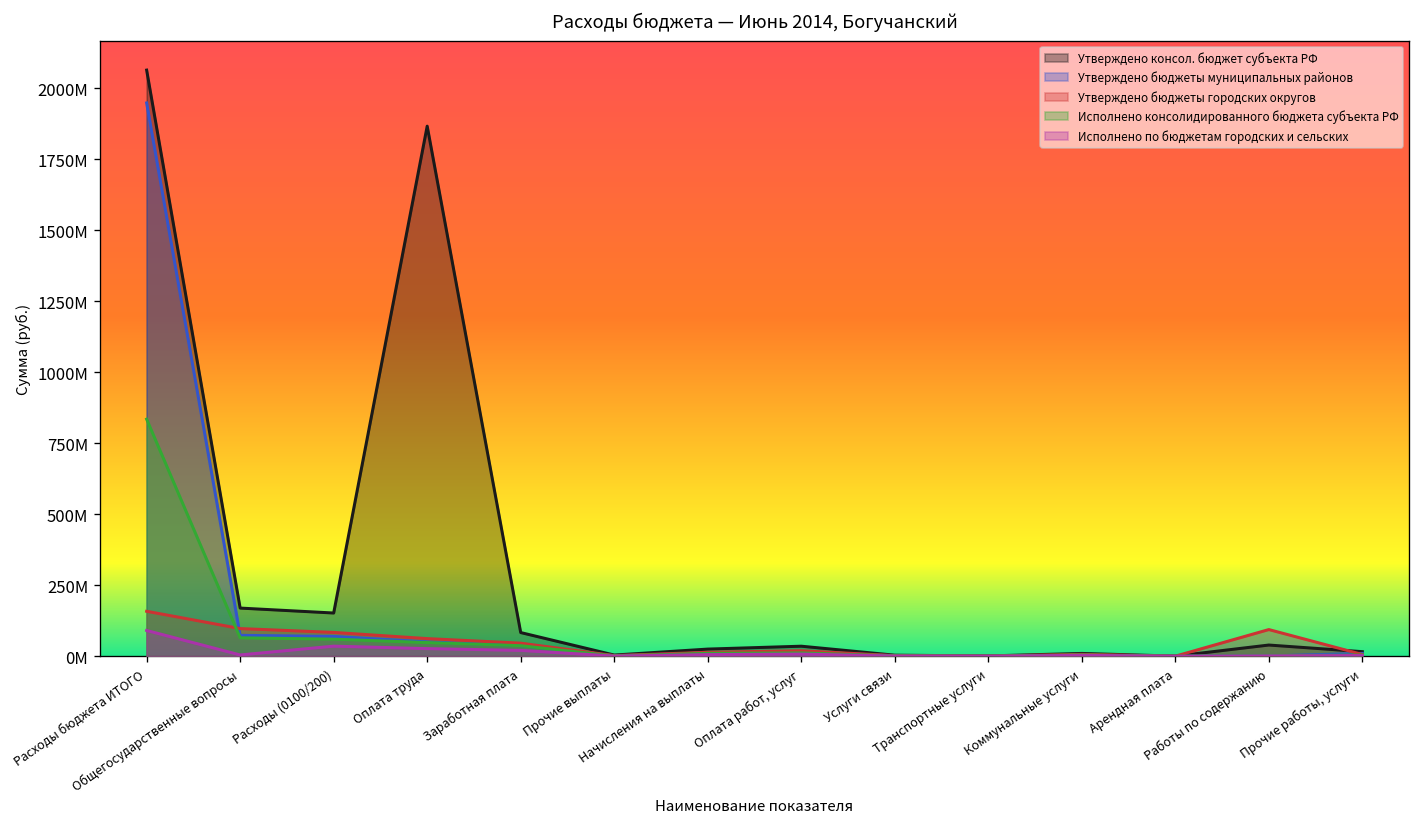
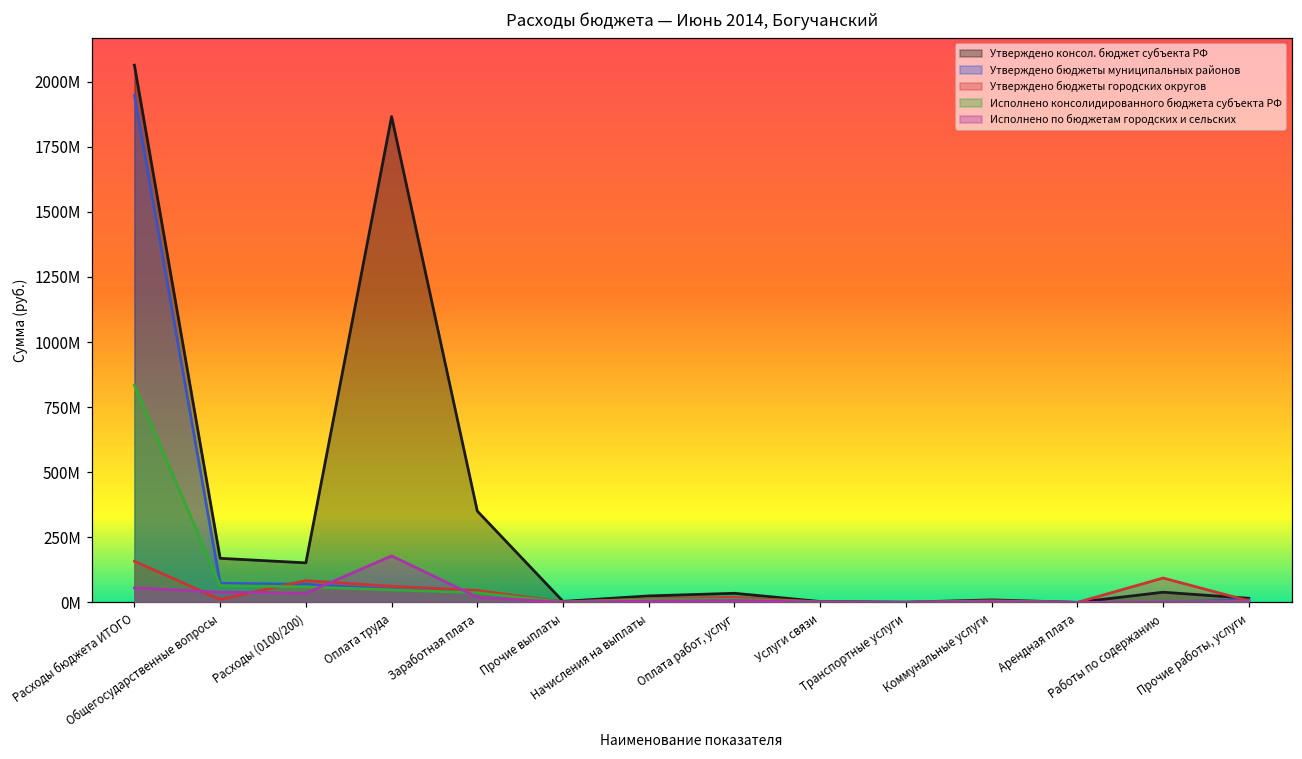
Исполнено по бюджетам городских и сельских, Расходы бюджета ИТОГО: 90000000 -> 60000000
Утверждено бюджеты городских округов, Общегосударственные вопросы: 100000000 -> 10000000
Исполнено по бюджетам городских и сельских, Общегосударственные вопросы: 0 -> 40000000
Исполнено по бюджетам городских и сельских, Оплата труда: 30000000 -> 180000000
Утверждено консол. бюджет субъекта РФ, Заработная плата: 80000000 -> 350000000
